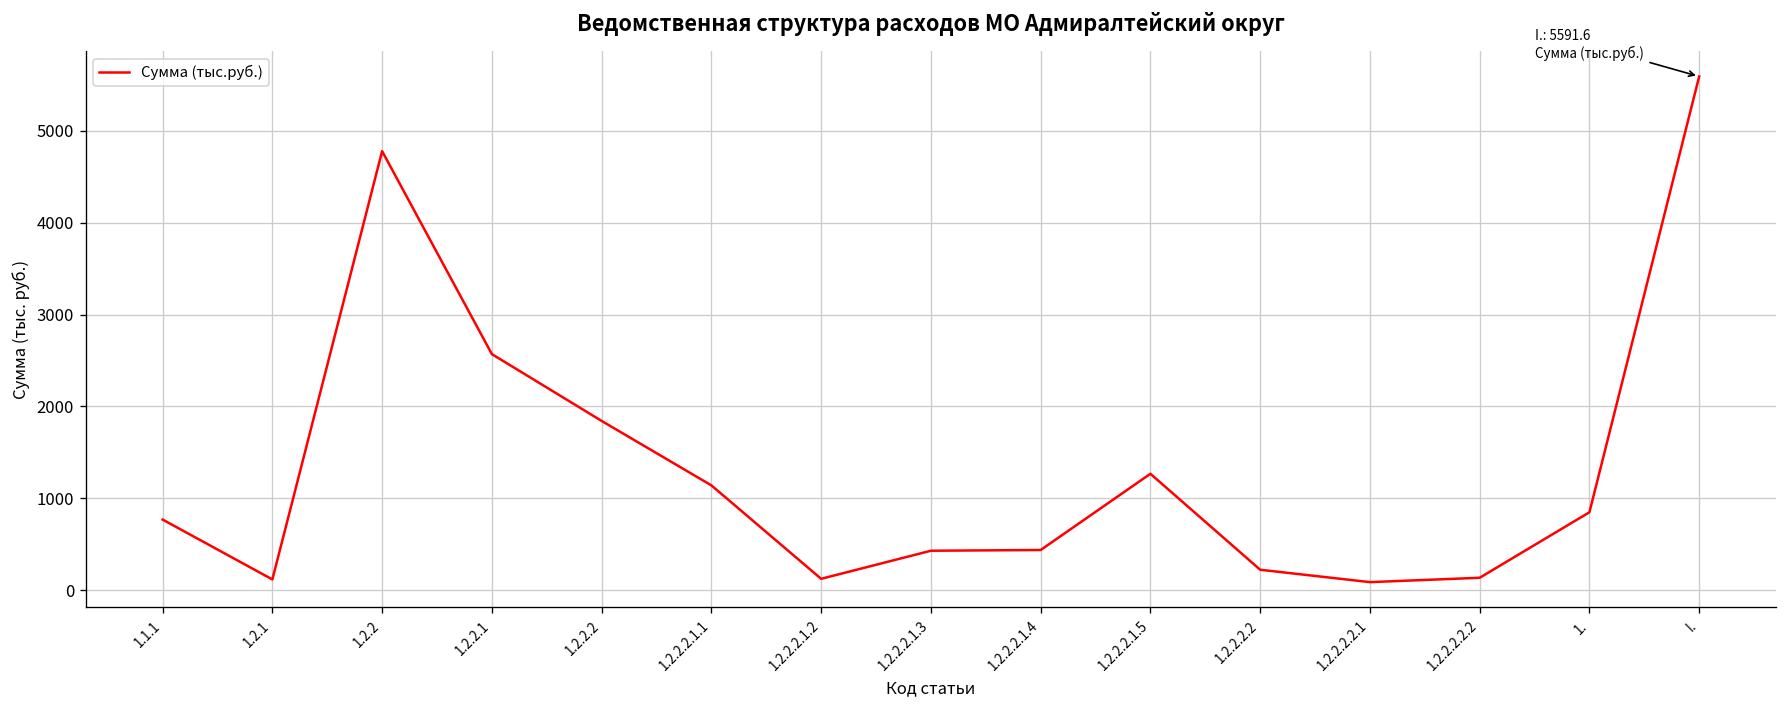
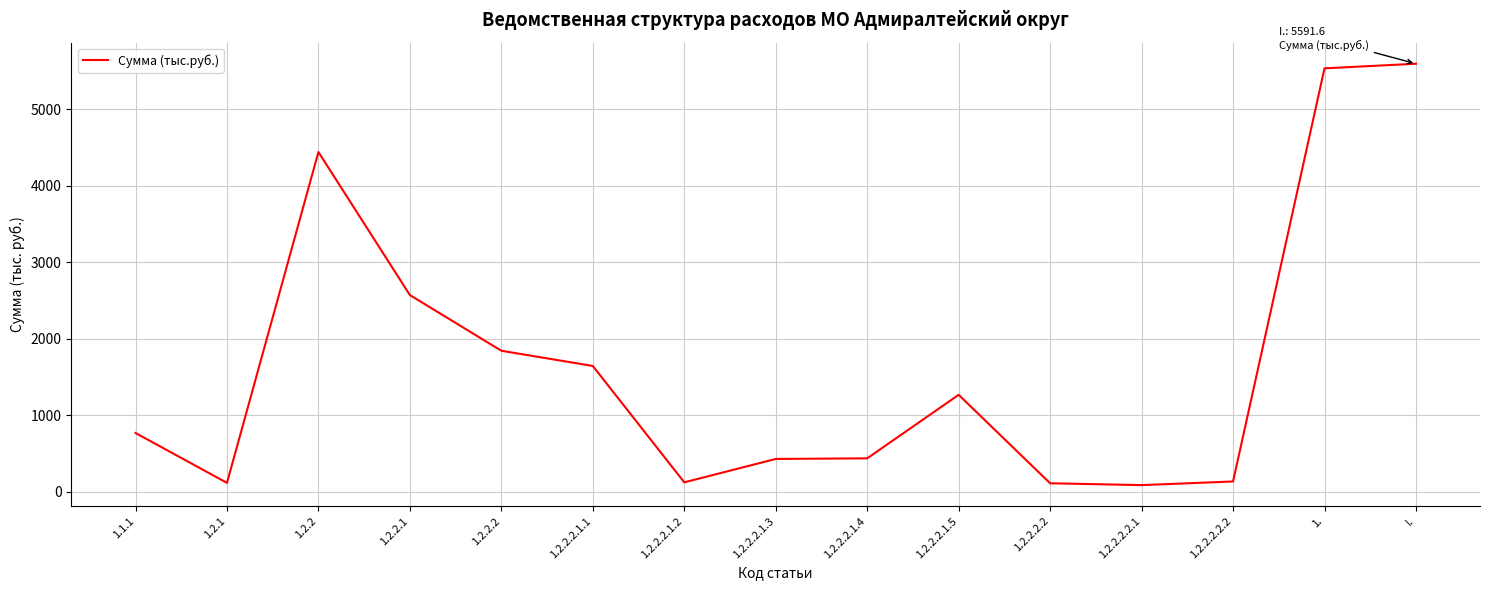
1.2.2: 4800 -> 4400
1.2.2.2.1.1: 1100 -> 1600
1.2.2.2.2: 200 -> 100
1.: 800 -> 5500
